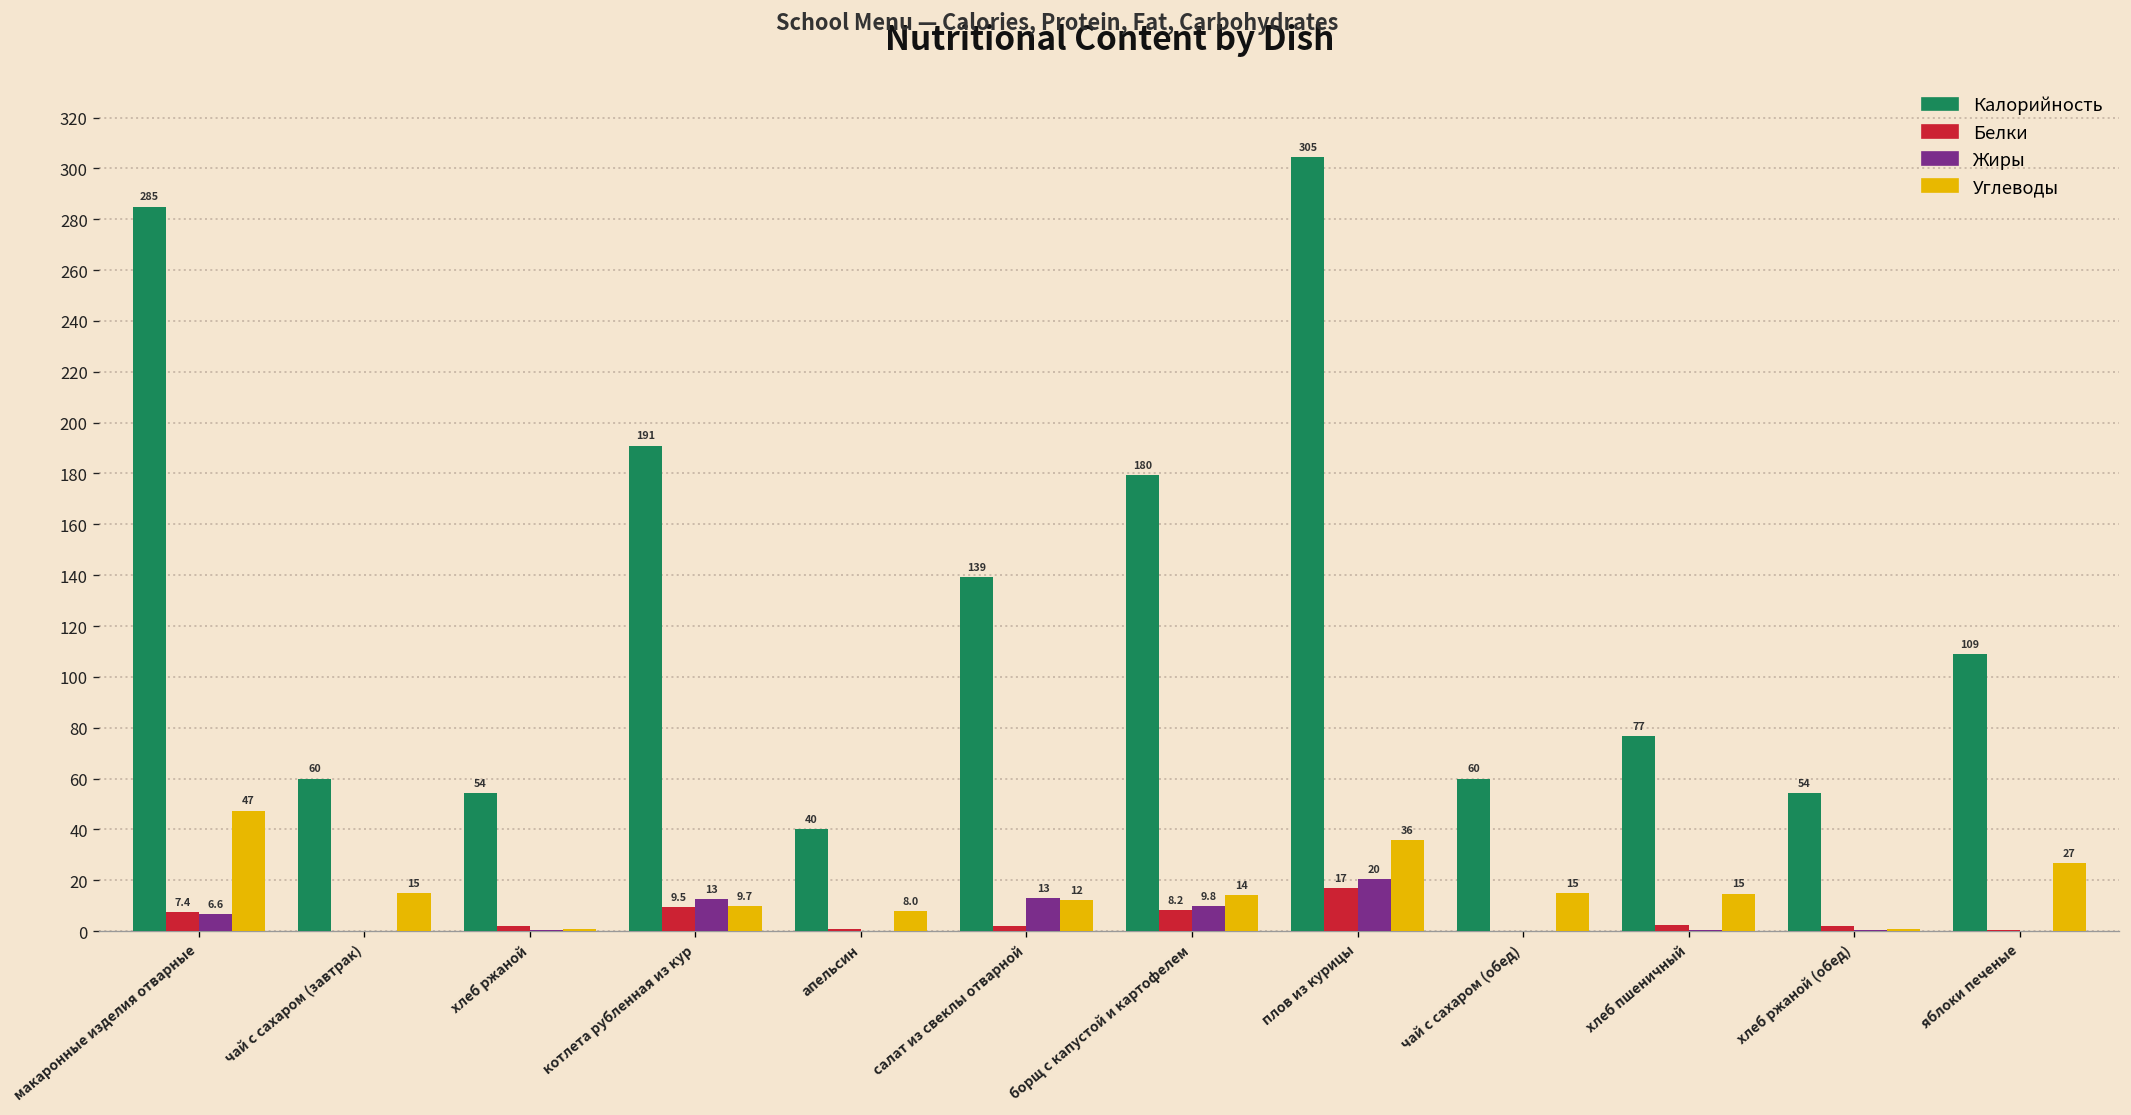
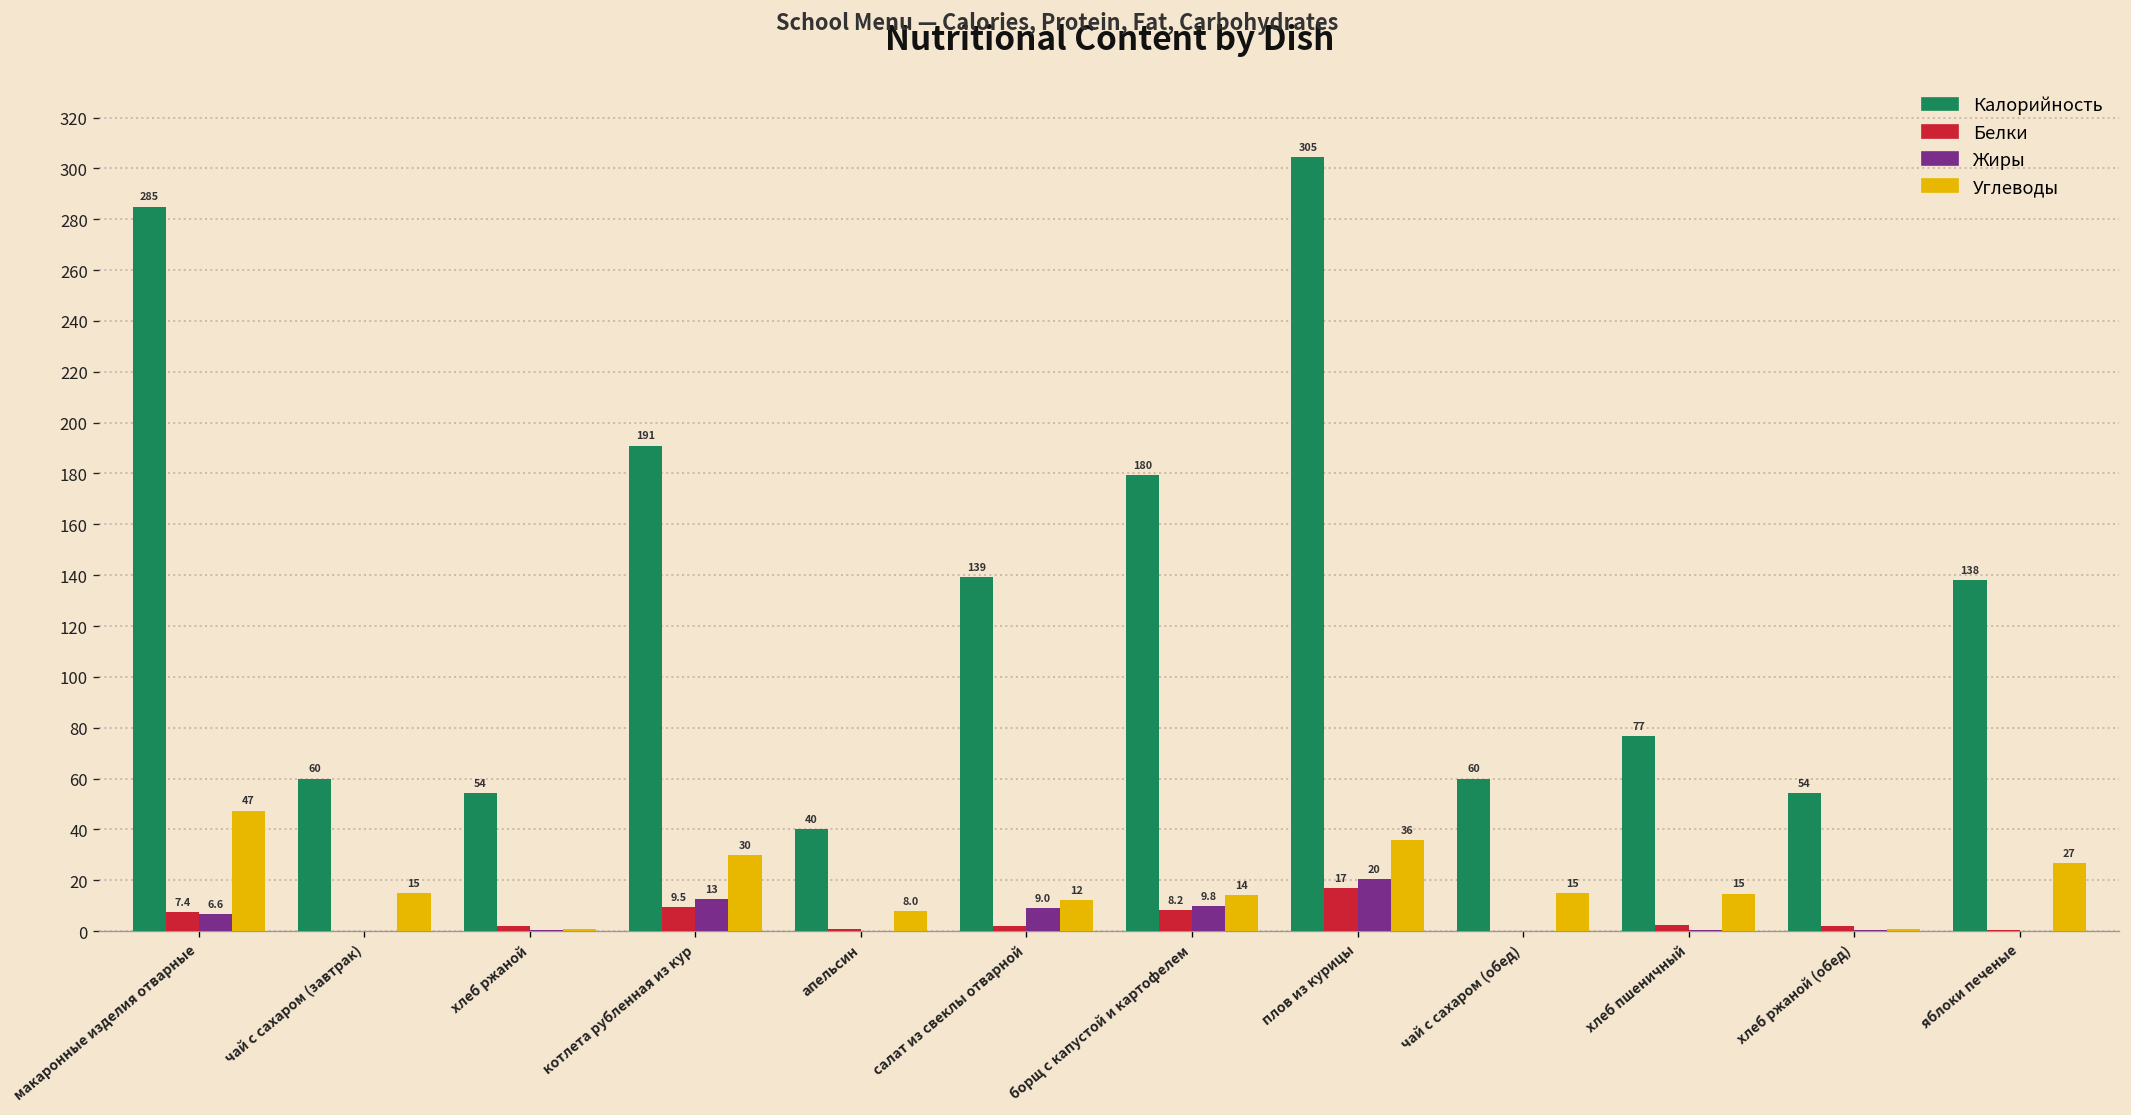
Углеводы, котлета рубленная из кур: 9.7 -> 30
Жиры, салат из свеклы отварной: 13 -> 9.0
Калорийность, яблоки печеные: 109 -> 138
